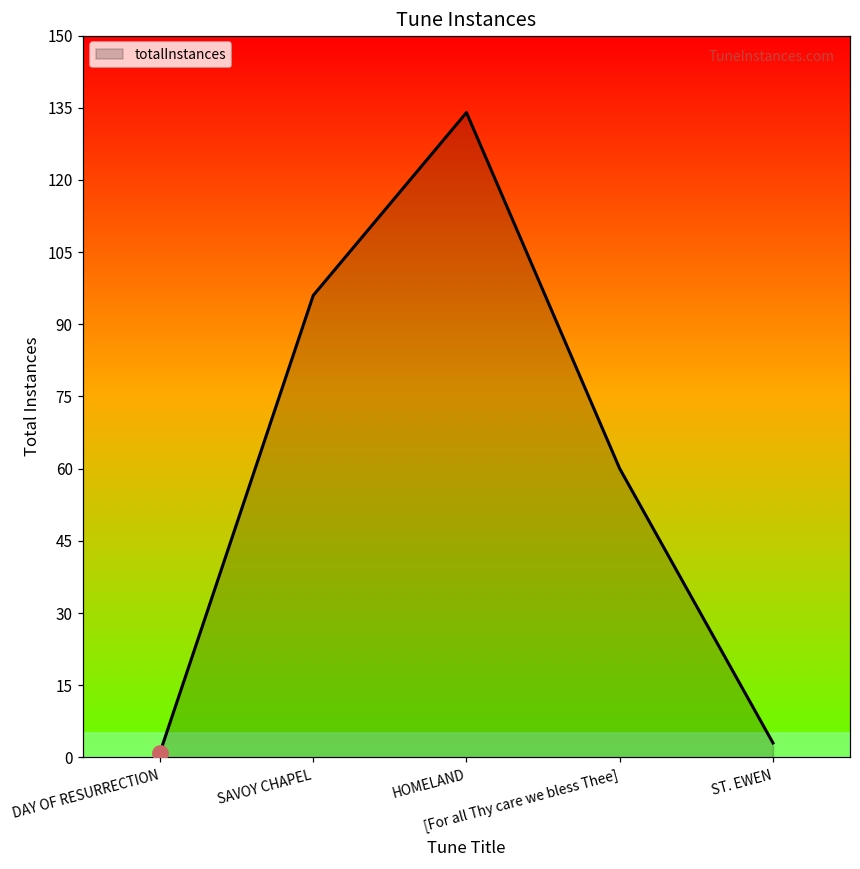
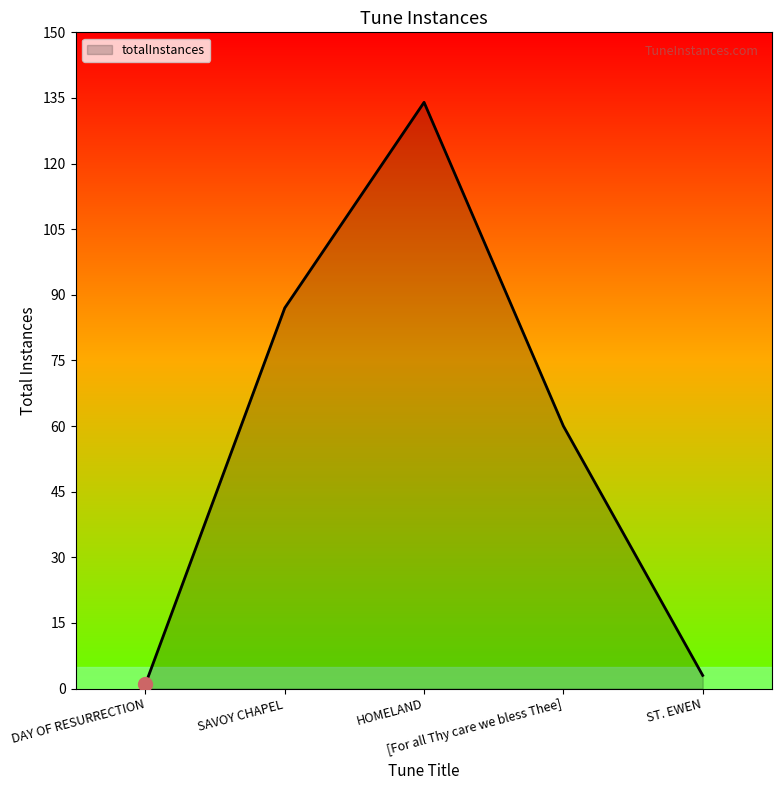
totalInstances, SAVOY CHAPEL: 96 -> 87
